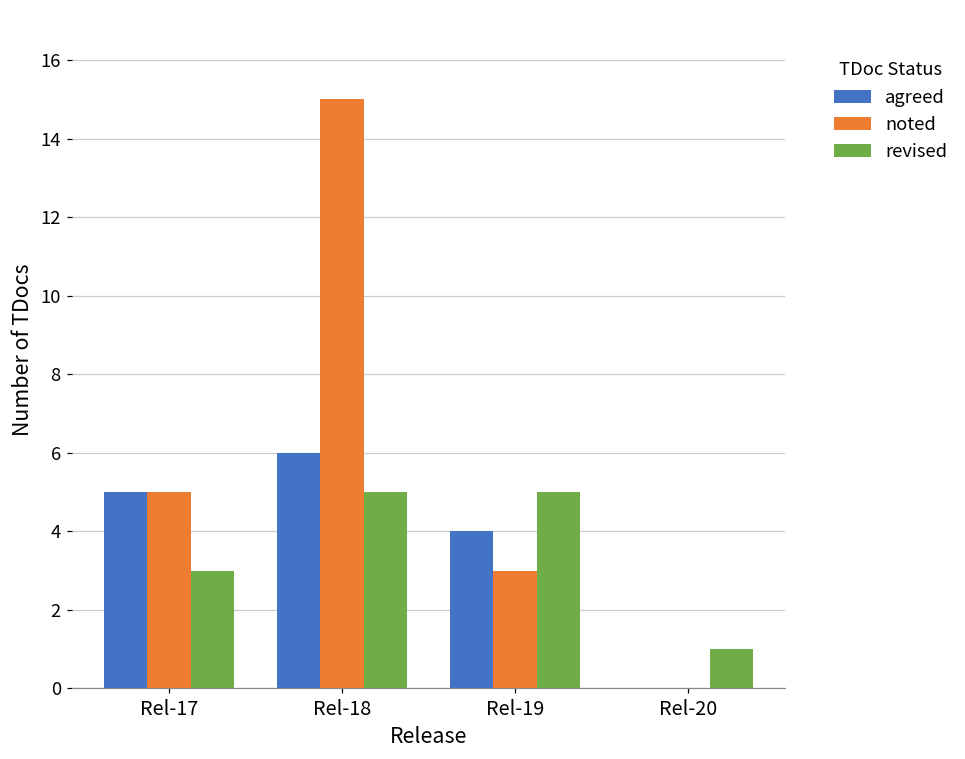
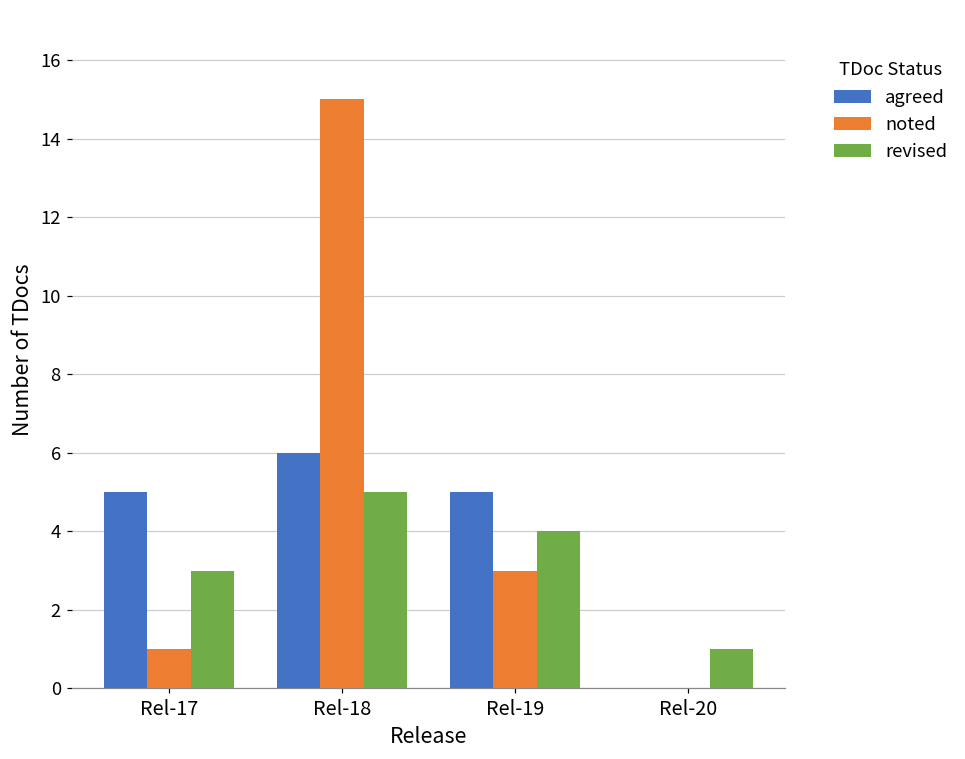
noted, Rel-17: 5 -> 1
agreed, Rel-19: 4 -> 5
revised, Rel-19: 5 -> 4
